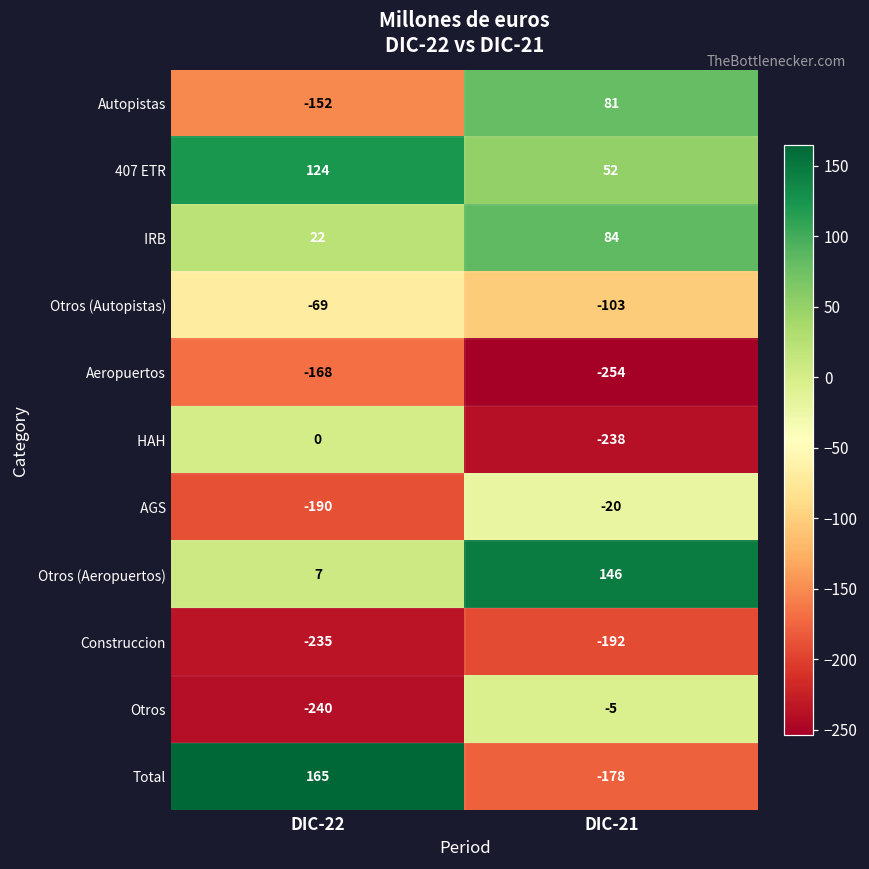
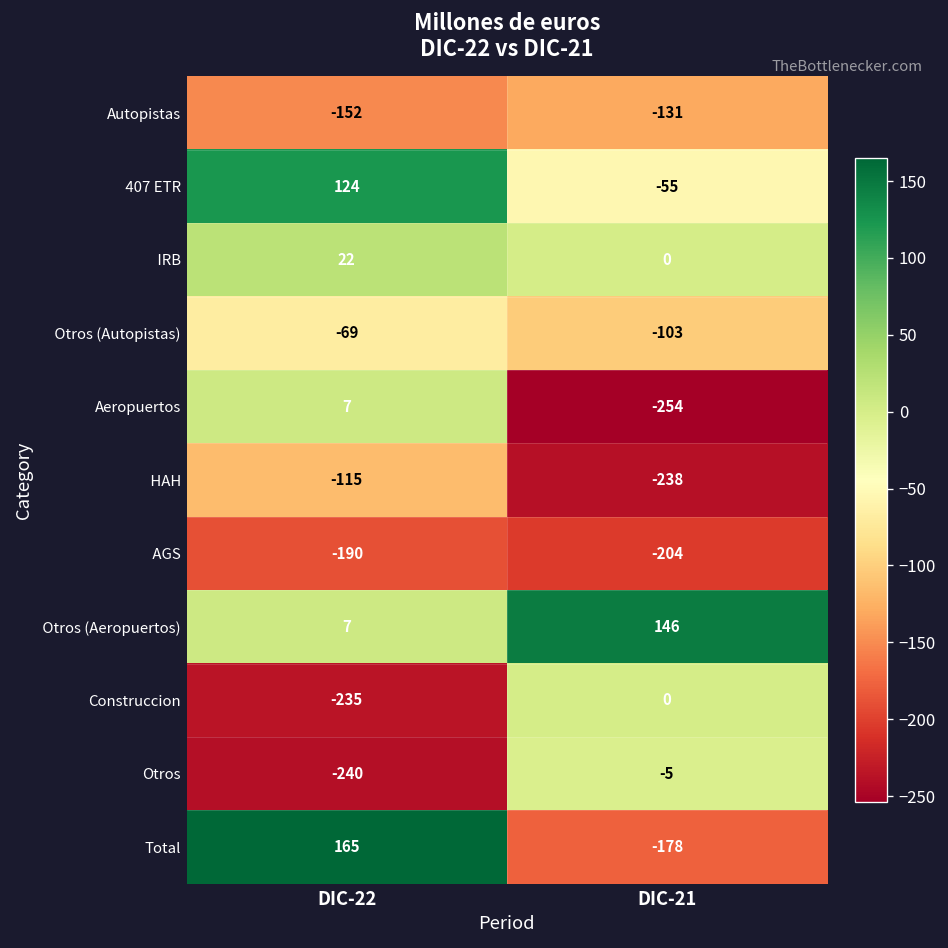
Autopistas, DIC-21: 81 -> -131
407 ETR, DIC-21: 52 -> -55
IRB, DIC-21: 84 -> 0
Aeropuertos, DIC-22: -168 -> 7
HAH, DIC-22: 0 -> -115
AGS, DIC-21: -20 -> -204
Construccion, DIC-21: -192 -> 0
